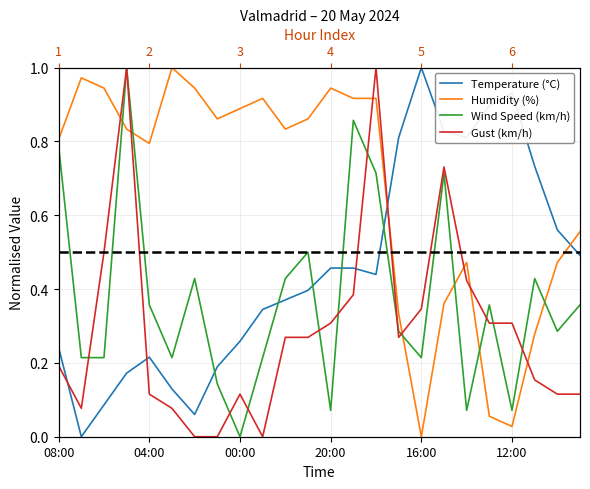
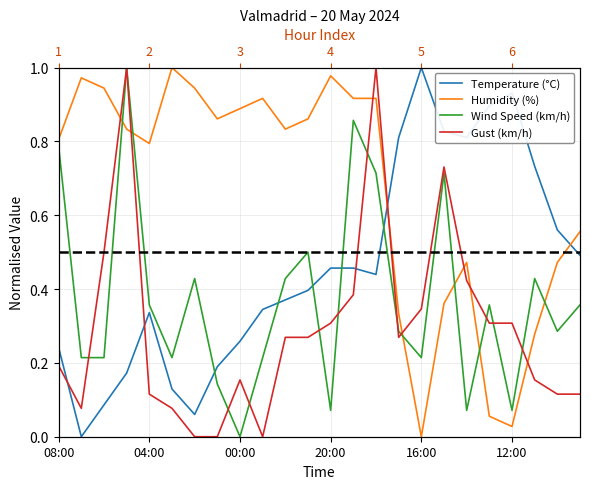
Temperature (°C), 04:00: 0.22 -> 0.34
Gust (km/h), 00:00: 0.12 -> 0.15
Humidity (%), 20:00: 0.94 -> 0.98
